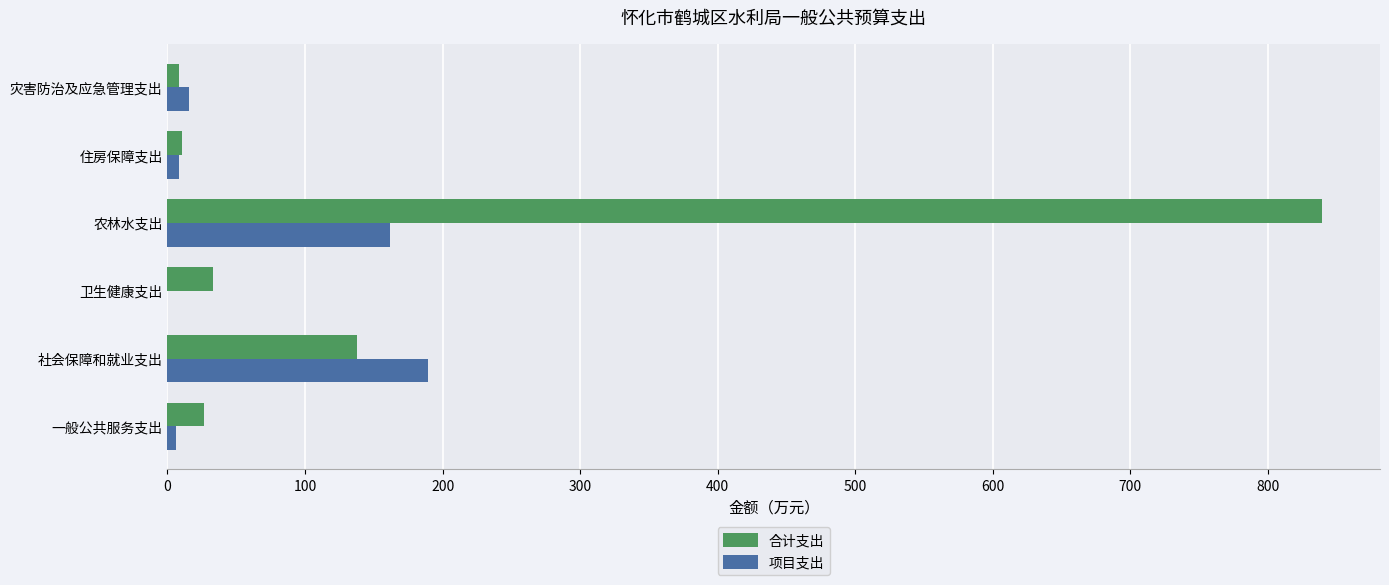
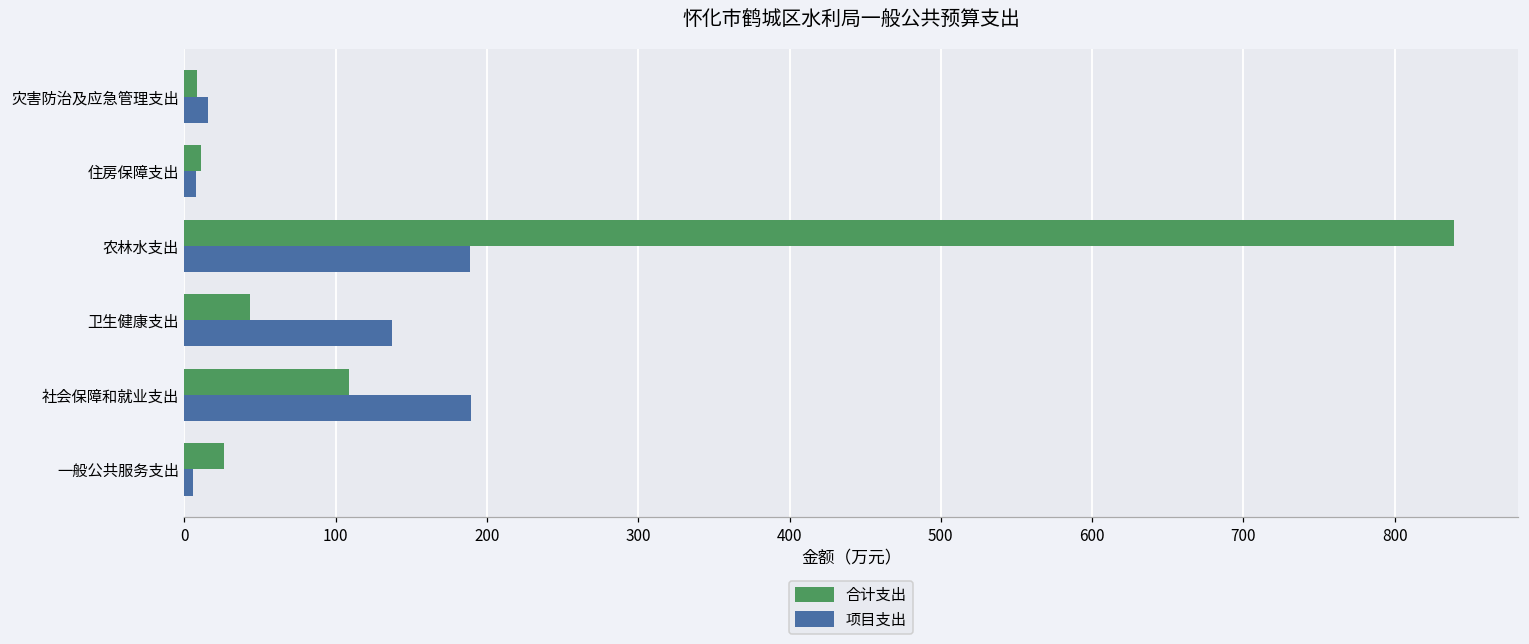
项目支出, 农林水支出: 162 -> 189
合计支出, 卫生健康支出: 33 -> 44
项目支出, 卫生健康支出: 0 -> 137
合计支出, 社会保障和就业支出: 137 -> 109
